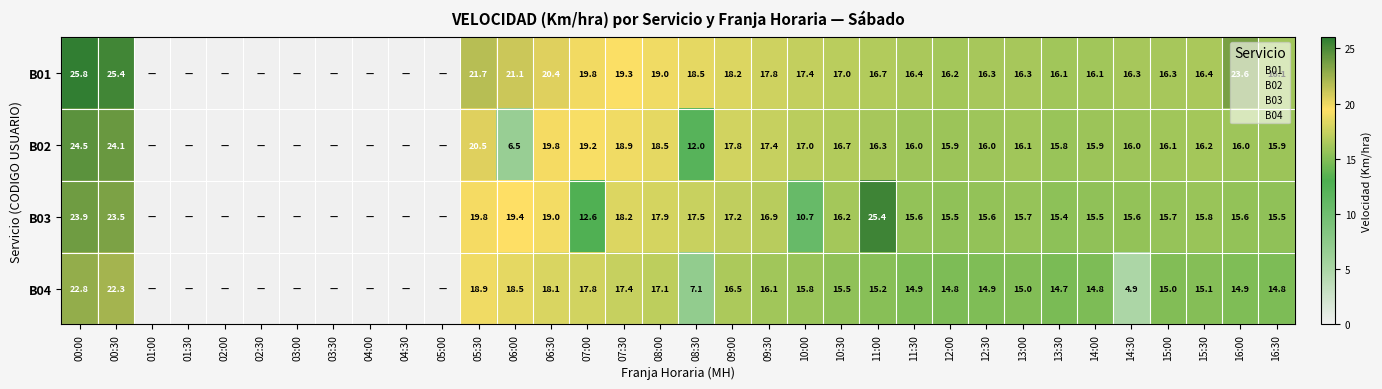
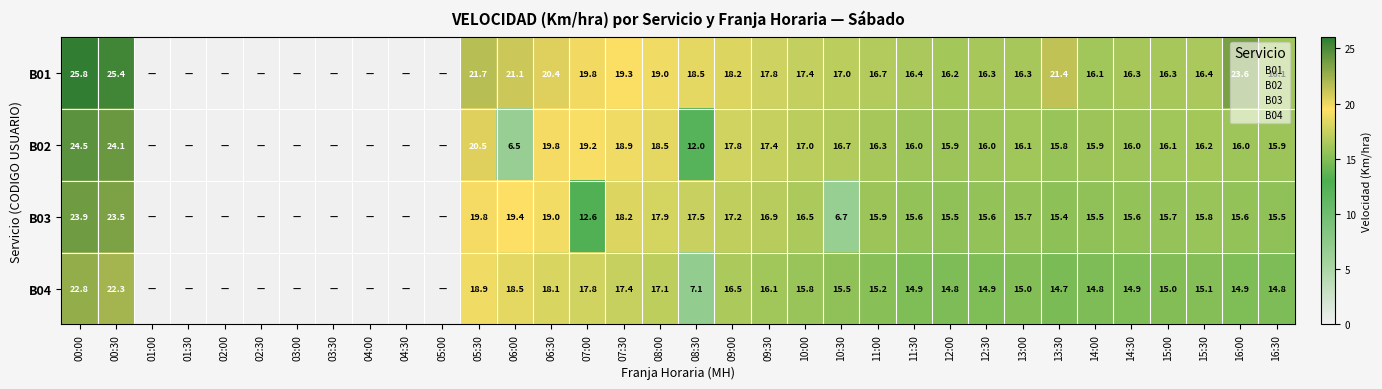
B01, 13:30: 16.1 -> 21.4
B03, 10:00: 10.7 -> 16.5
B03, 10:30: 16.2 -> 6.7
B03, 11:00: 25.4 -> 15.9
B04, 14:30: 4.9 -> 14.9
